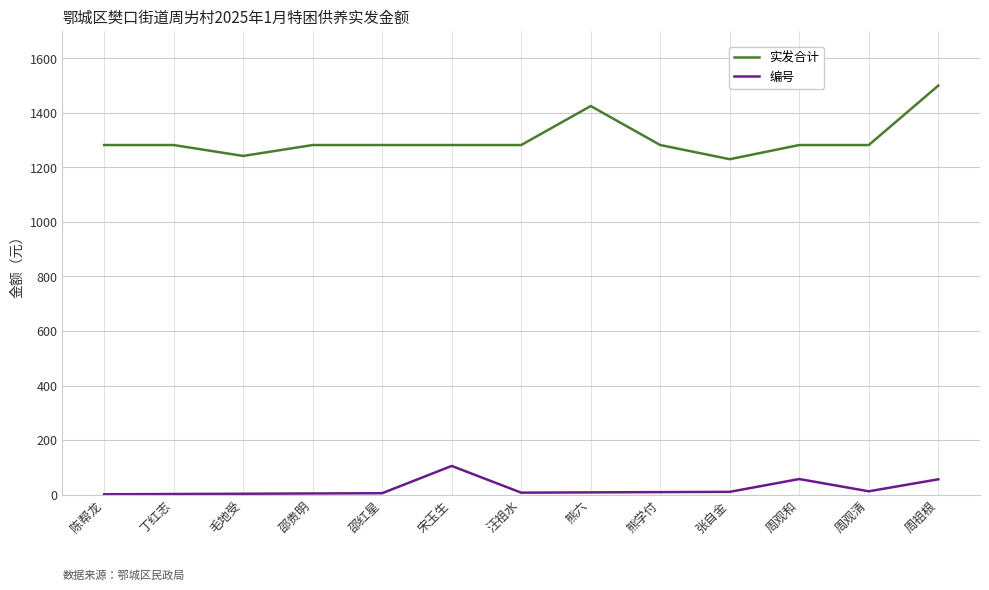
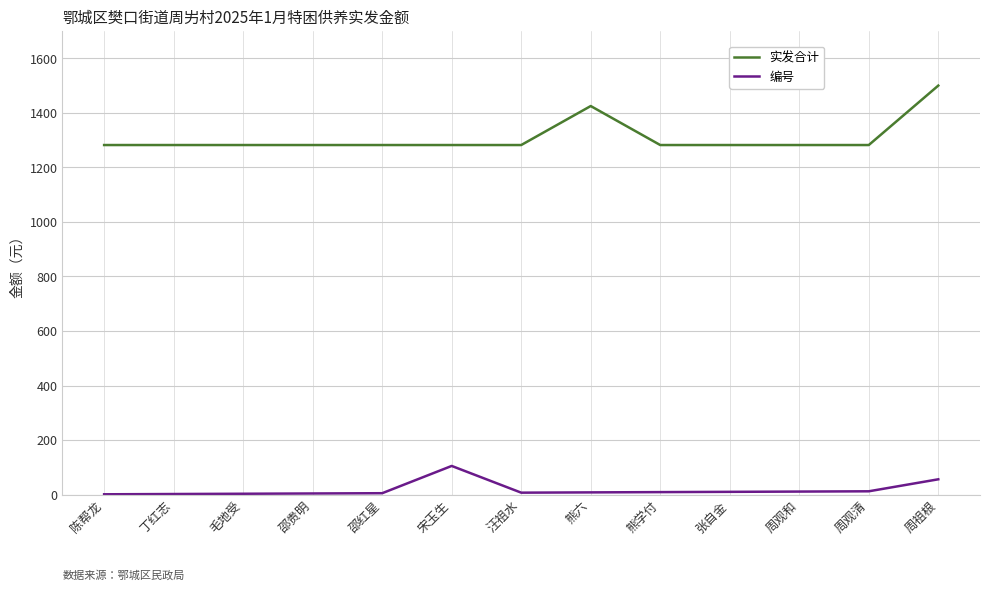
实发合计, 毛地受: 1240 -> 1280
实发合计, 张自金: 1230 -> 1280
编号, 周观和: 60 -> 10
